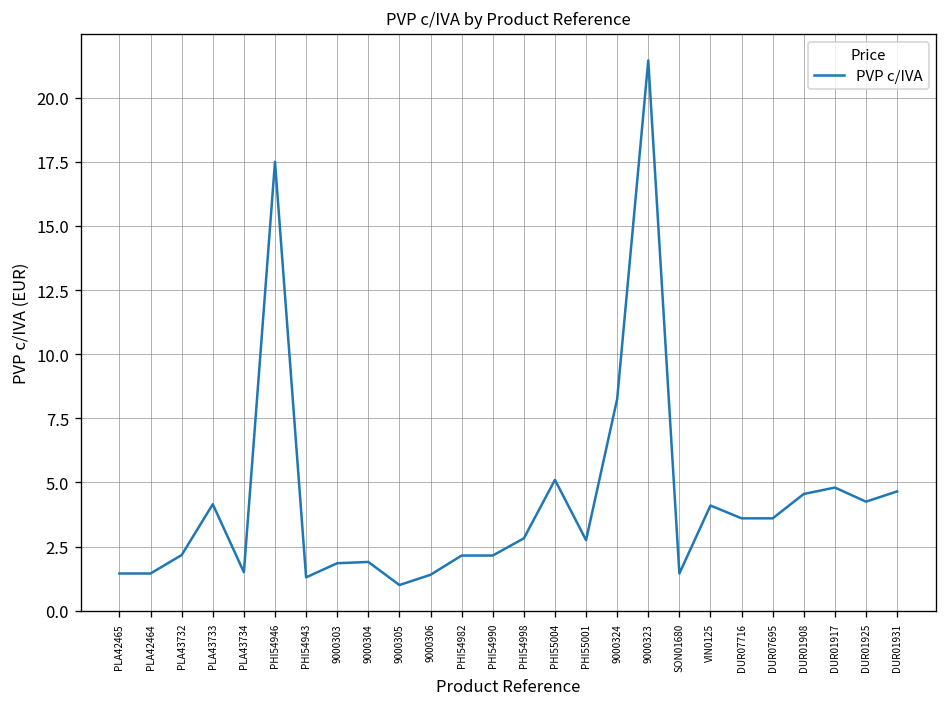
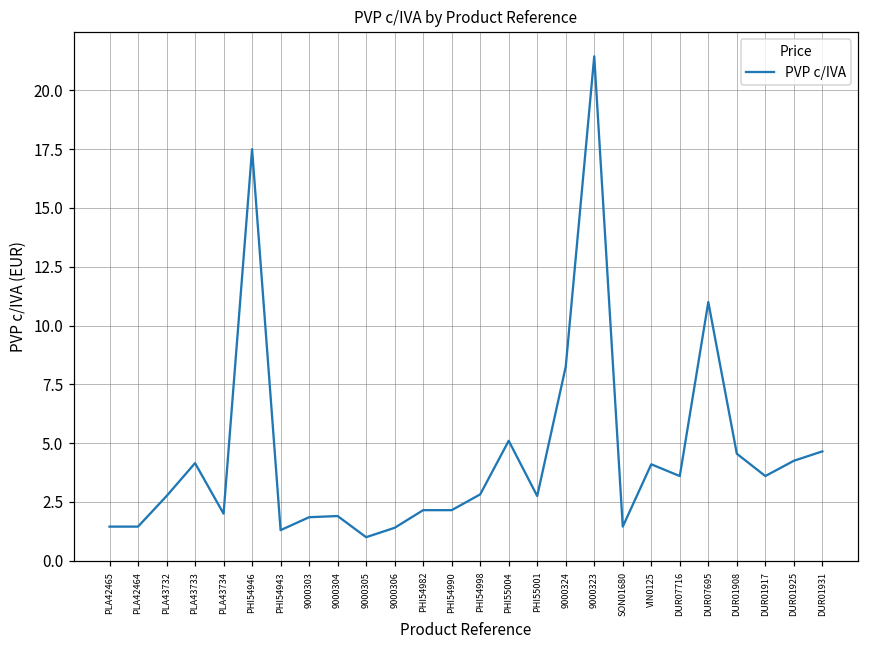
PLA43732: 2.2 -> 2.8
PLA43734: 1.5 -> 2.0
DUR07695: 3.6 -> 11.0
DUR01917: 4.8 -> 3.6
